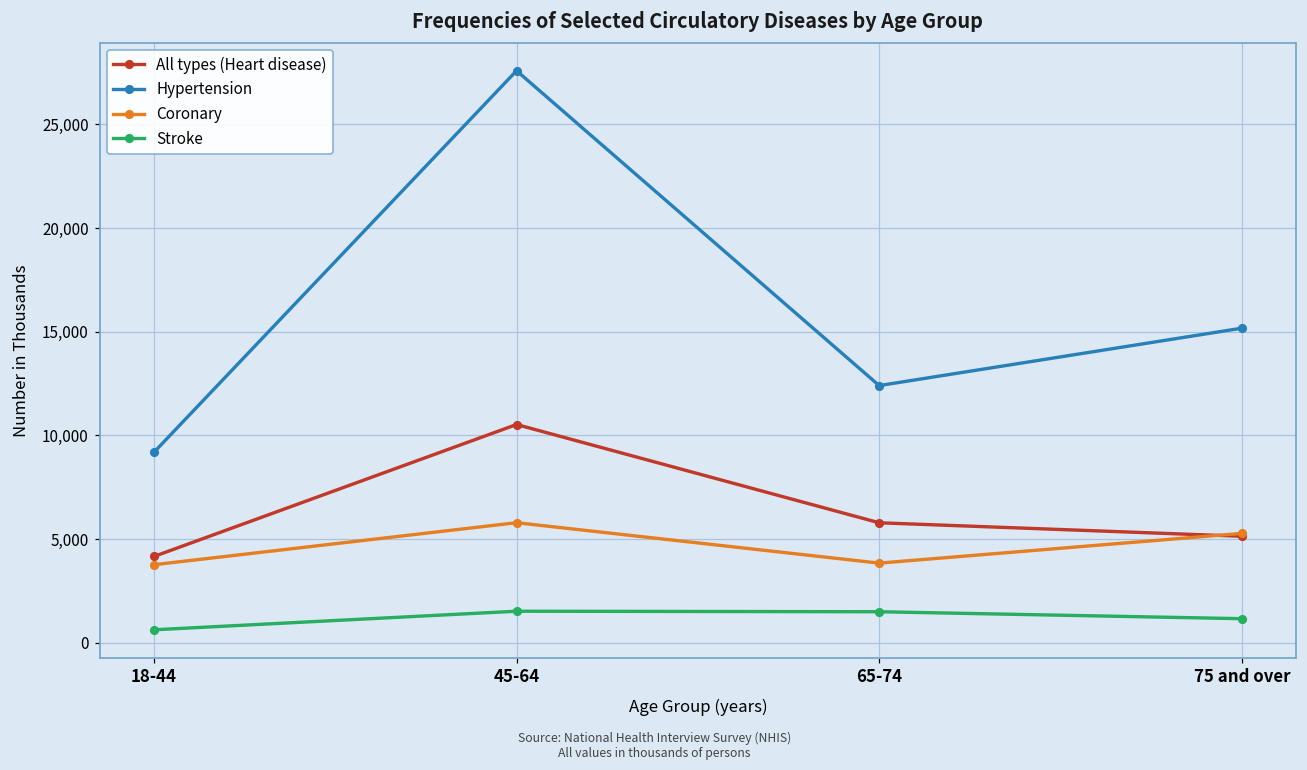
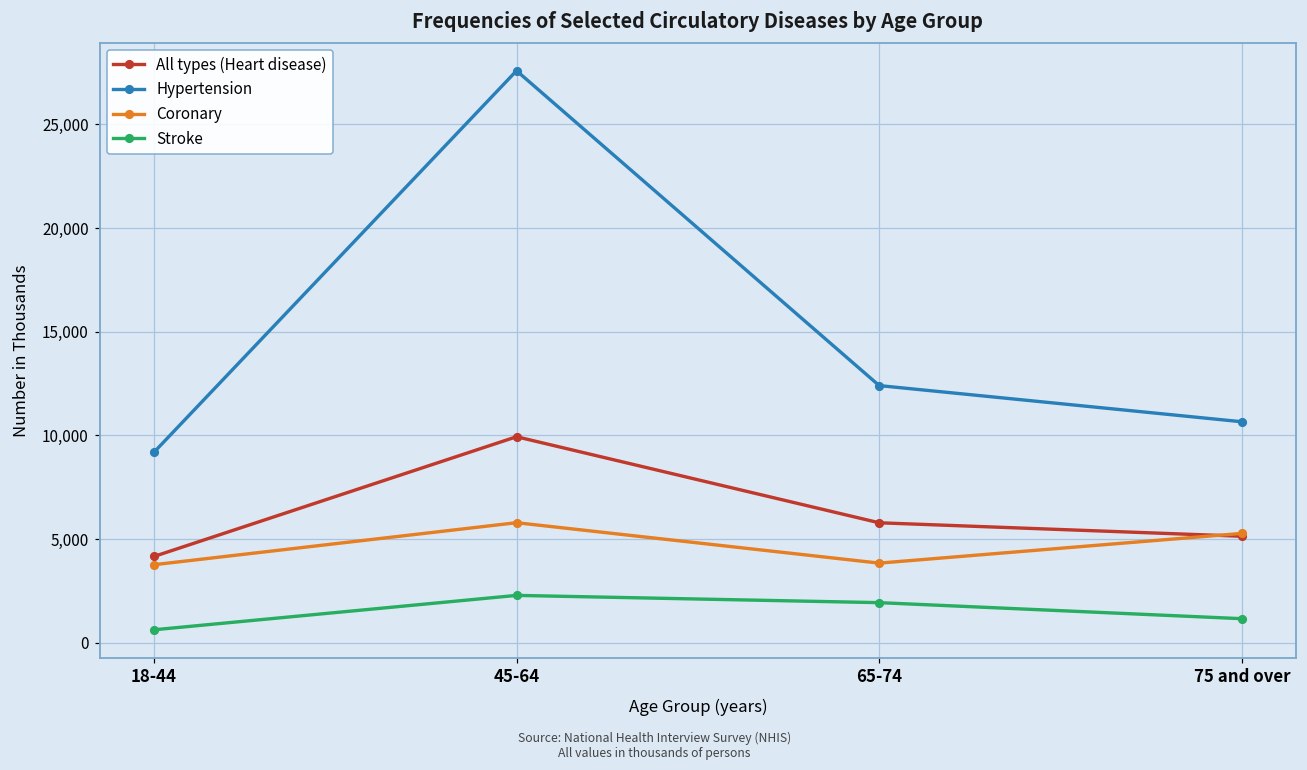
All types (Heart disease), 45-64: 10,500 -> 9,900
Stroke, 45-64: 1,500 -> 2,300
Stroke, 65-74: 1,500 -> 1,900
Hypertension, 75 and over: 15,200 -> 10,700
